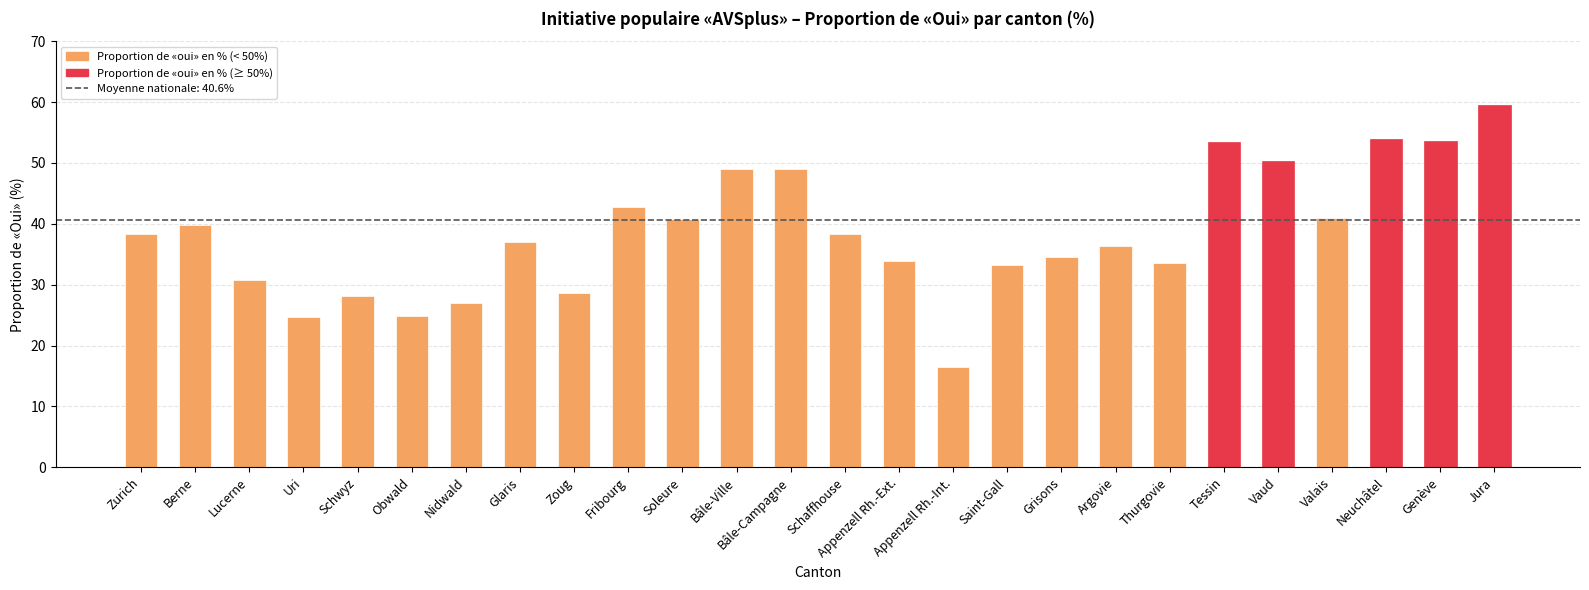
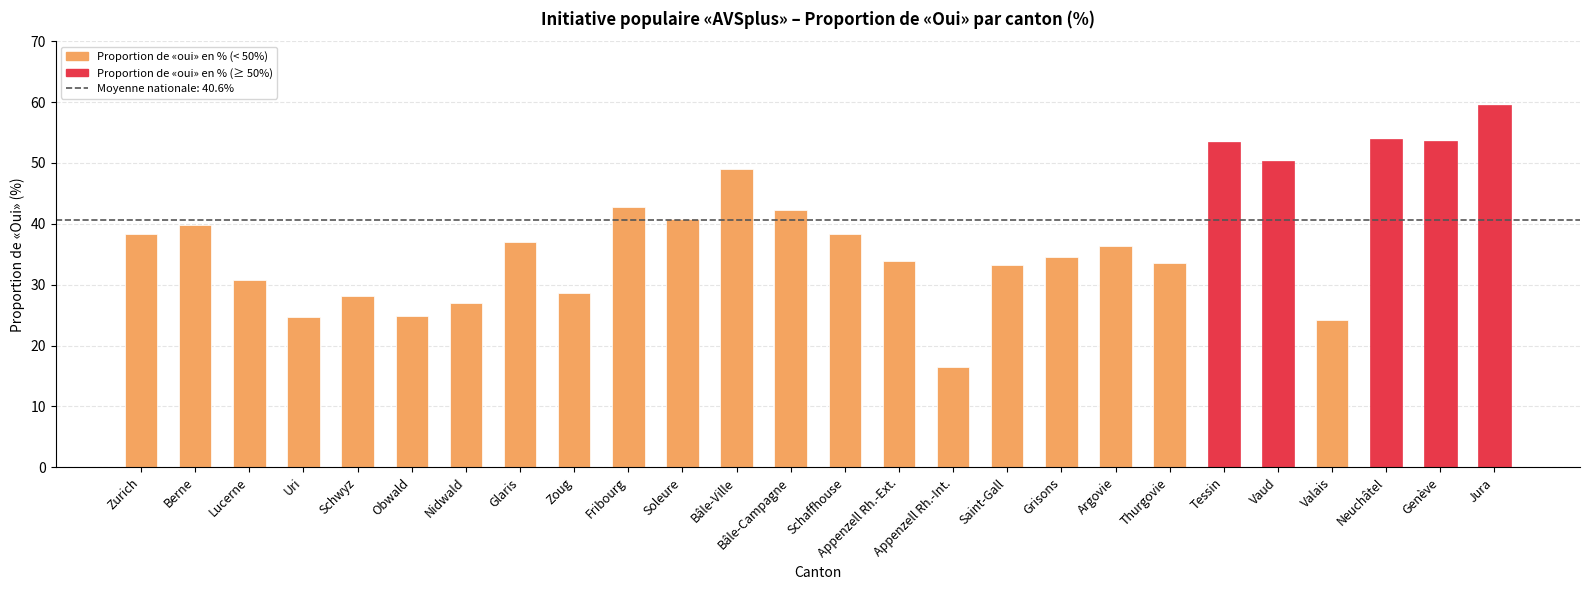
Bâle-Campagne: 49 -> 42
Valais: 41 -> 24
